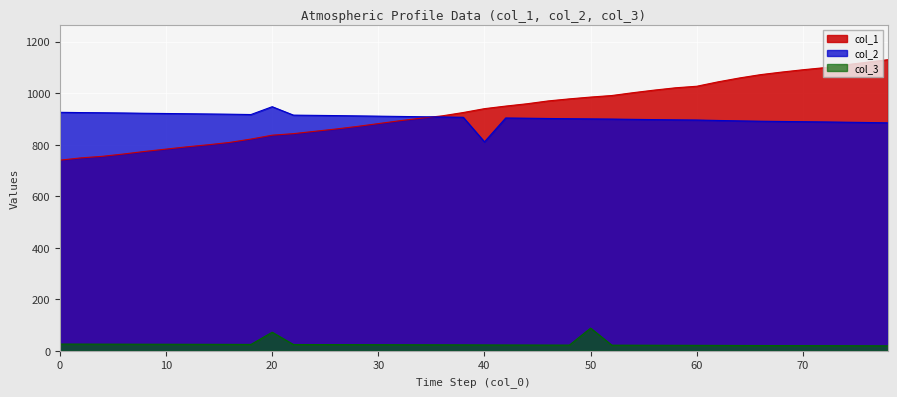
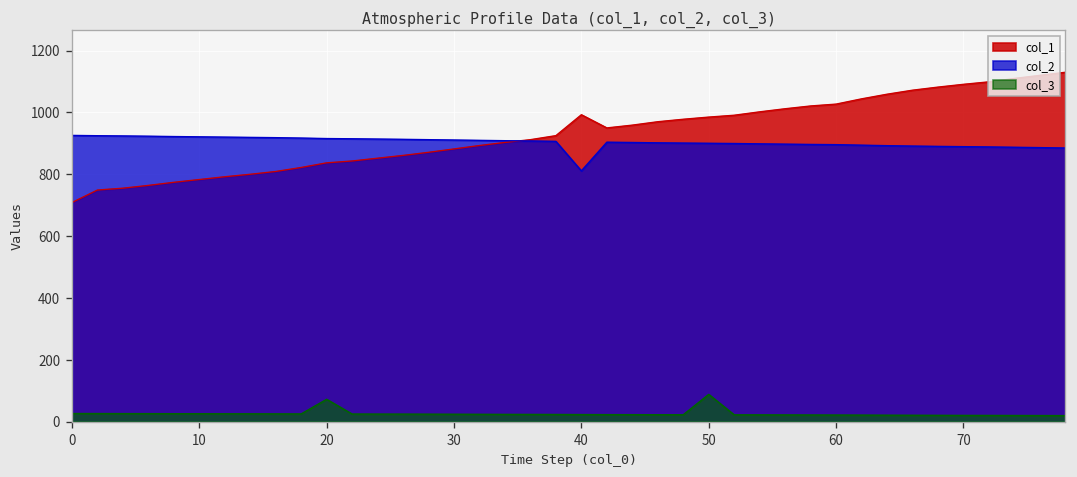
col_1, 0: 740 -> 710
col_2, 20: 950 -> 920
col_1, 40: 940 -> 990
